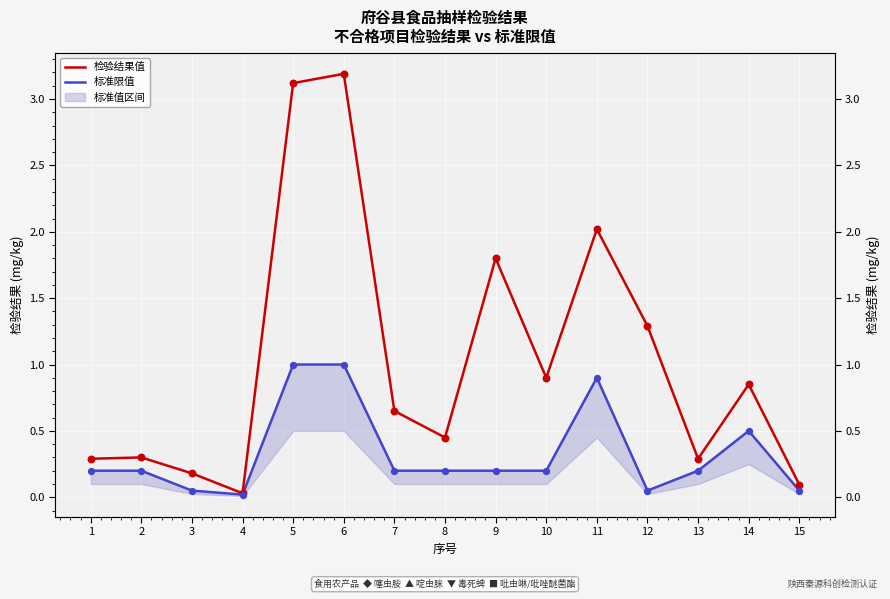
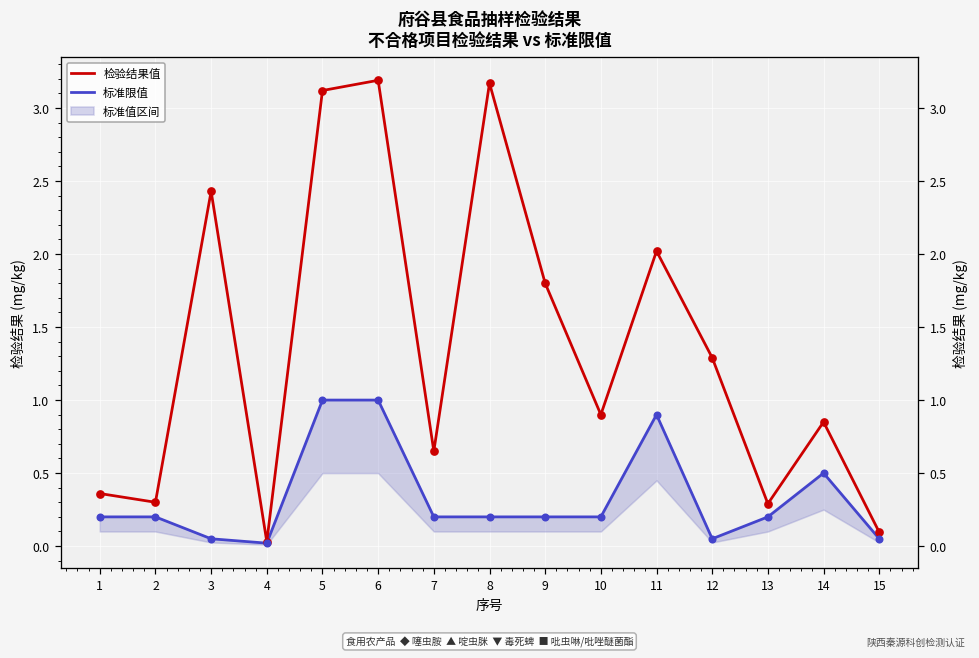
检验结果值, 1: 0.29 -> 0.36
检验结果值, 3: 0.18 -> 2.43
检验结果值, 8: 0.45 -> 3.17
